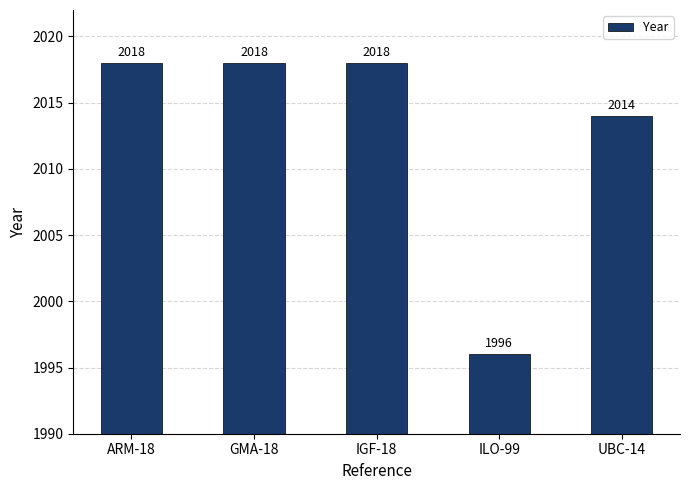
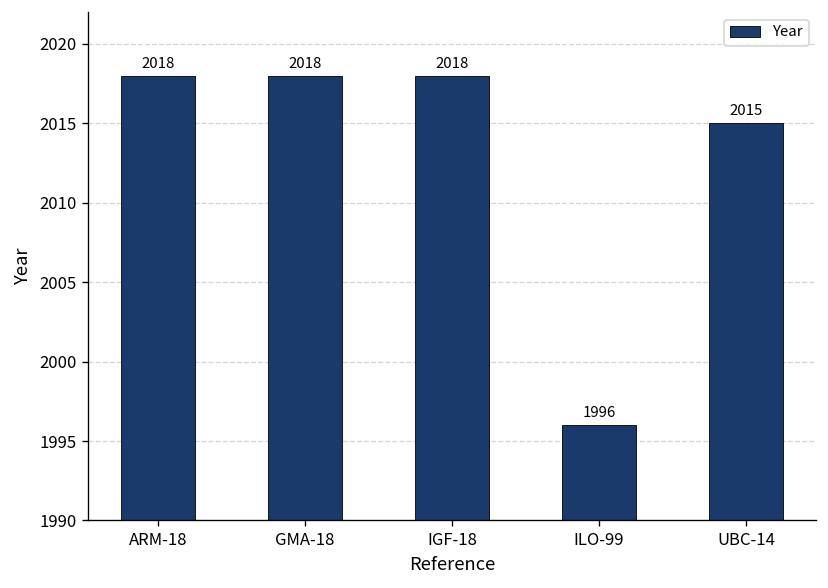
UBC-14: 2014 -> 2015
